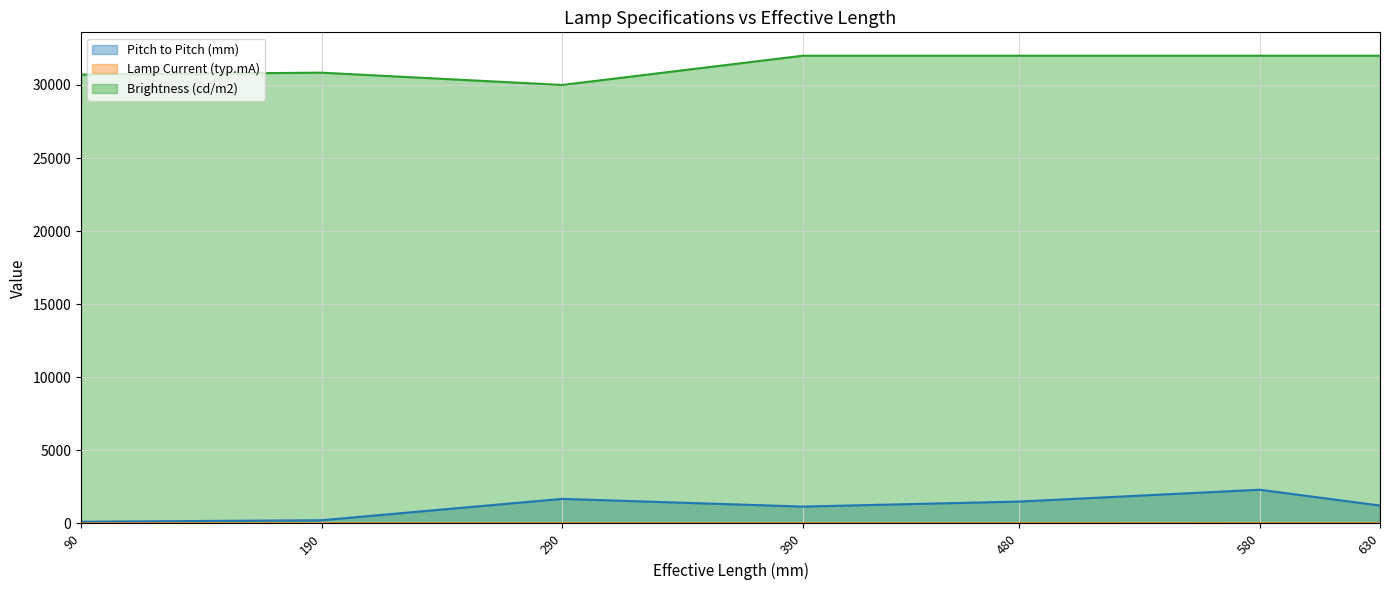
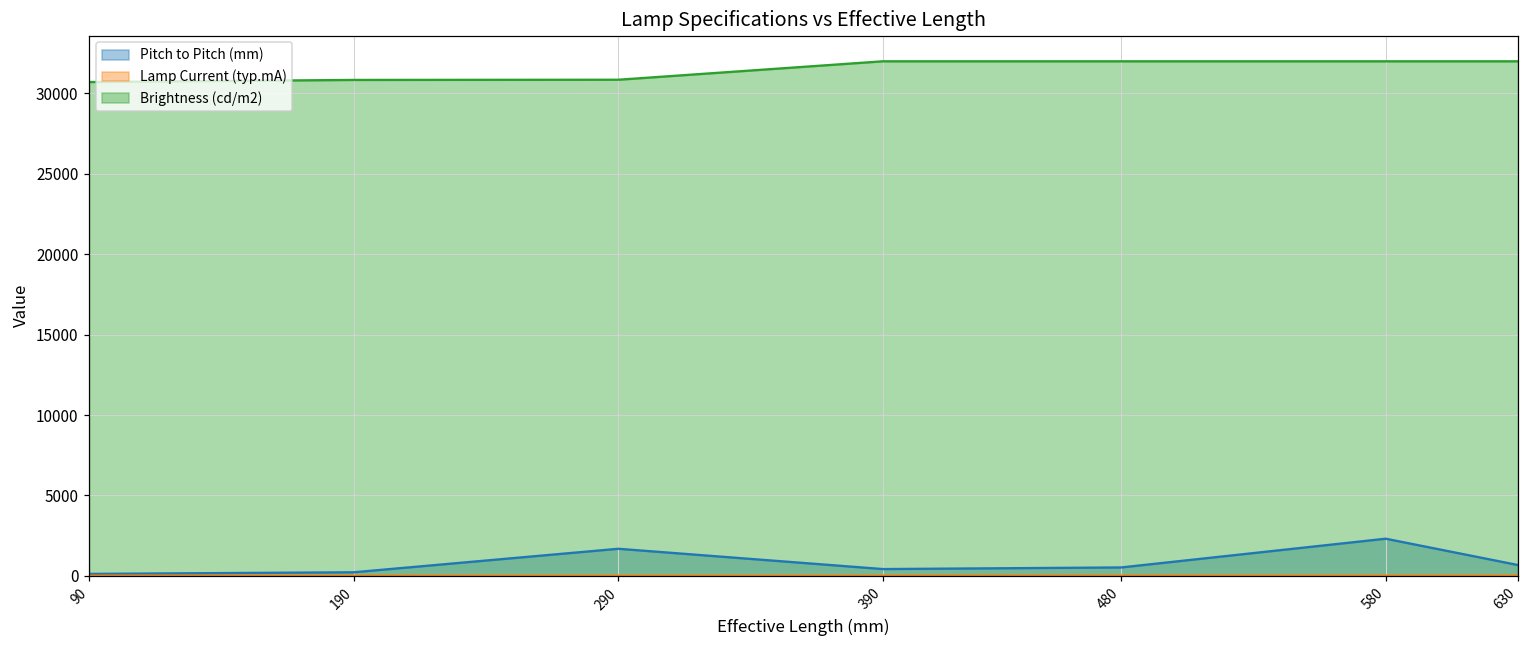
Brightness (cd/m2), 290: 30000 -> 30900
Pitch to Pitch (mm), 390: 1200 -> 400
Pitch to Pitch (mm), 480: 1500 -> 500
Pitch to Pitch (mm), 630: 1200 -> 700
